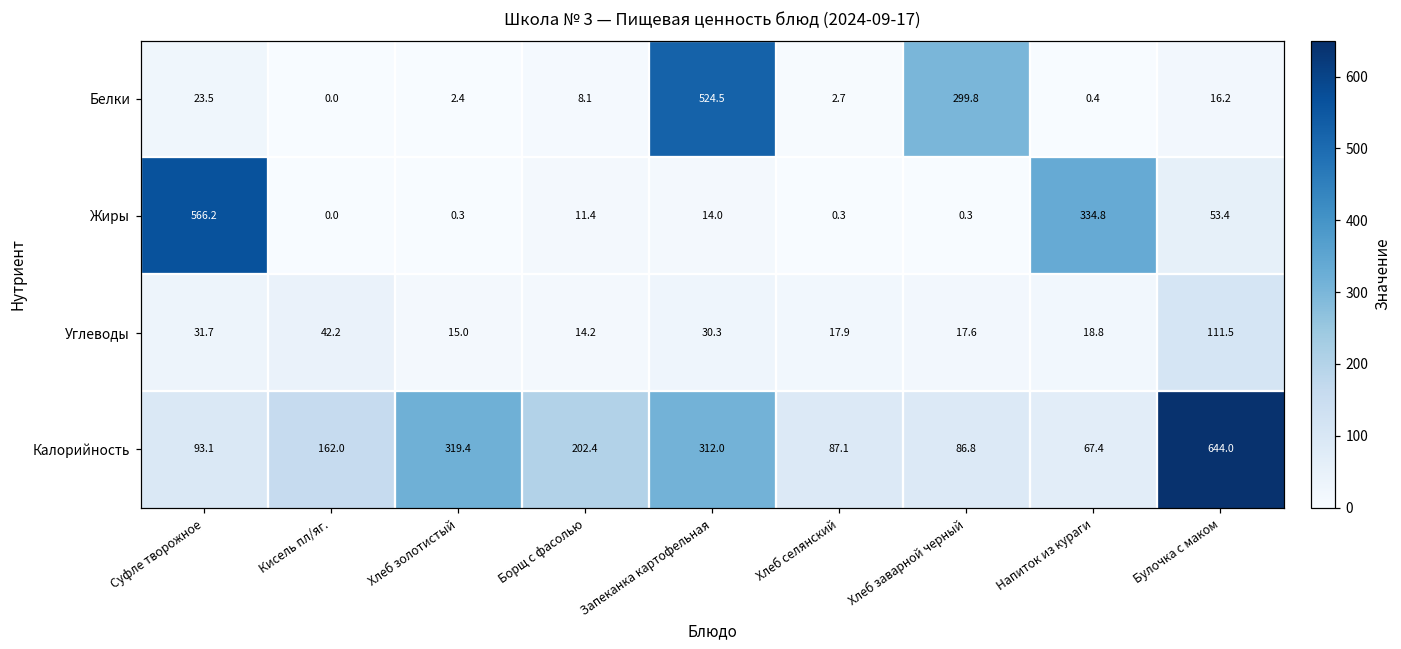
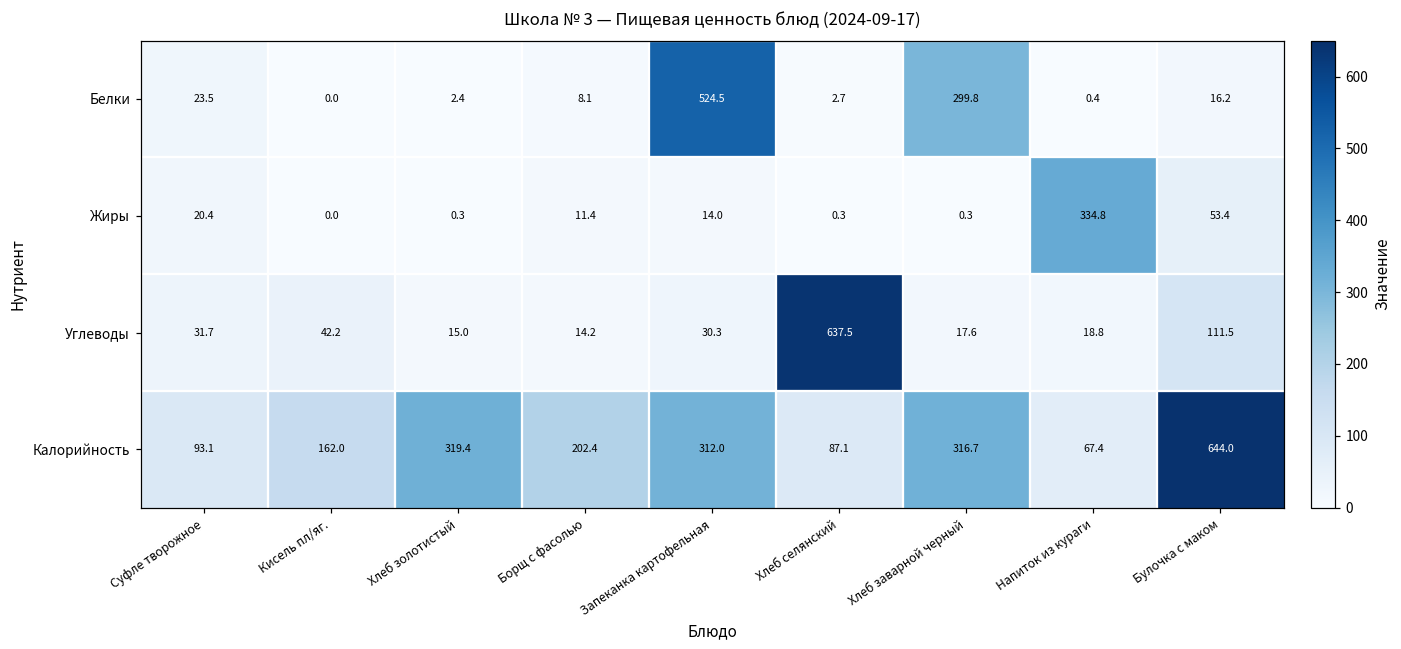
Жиры, Суфле творожное: 566.2 -> 20.4
Углеводы, Хлеб селянский: 17.9 -> 637.5
Калорийность, Хлеб заварной черный: 86.8 -> 316.7
